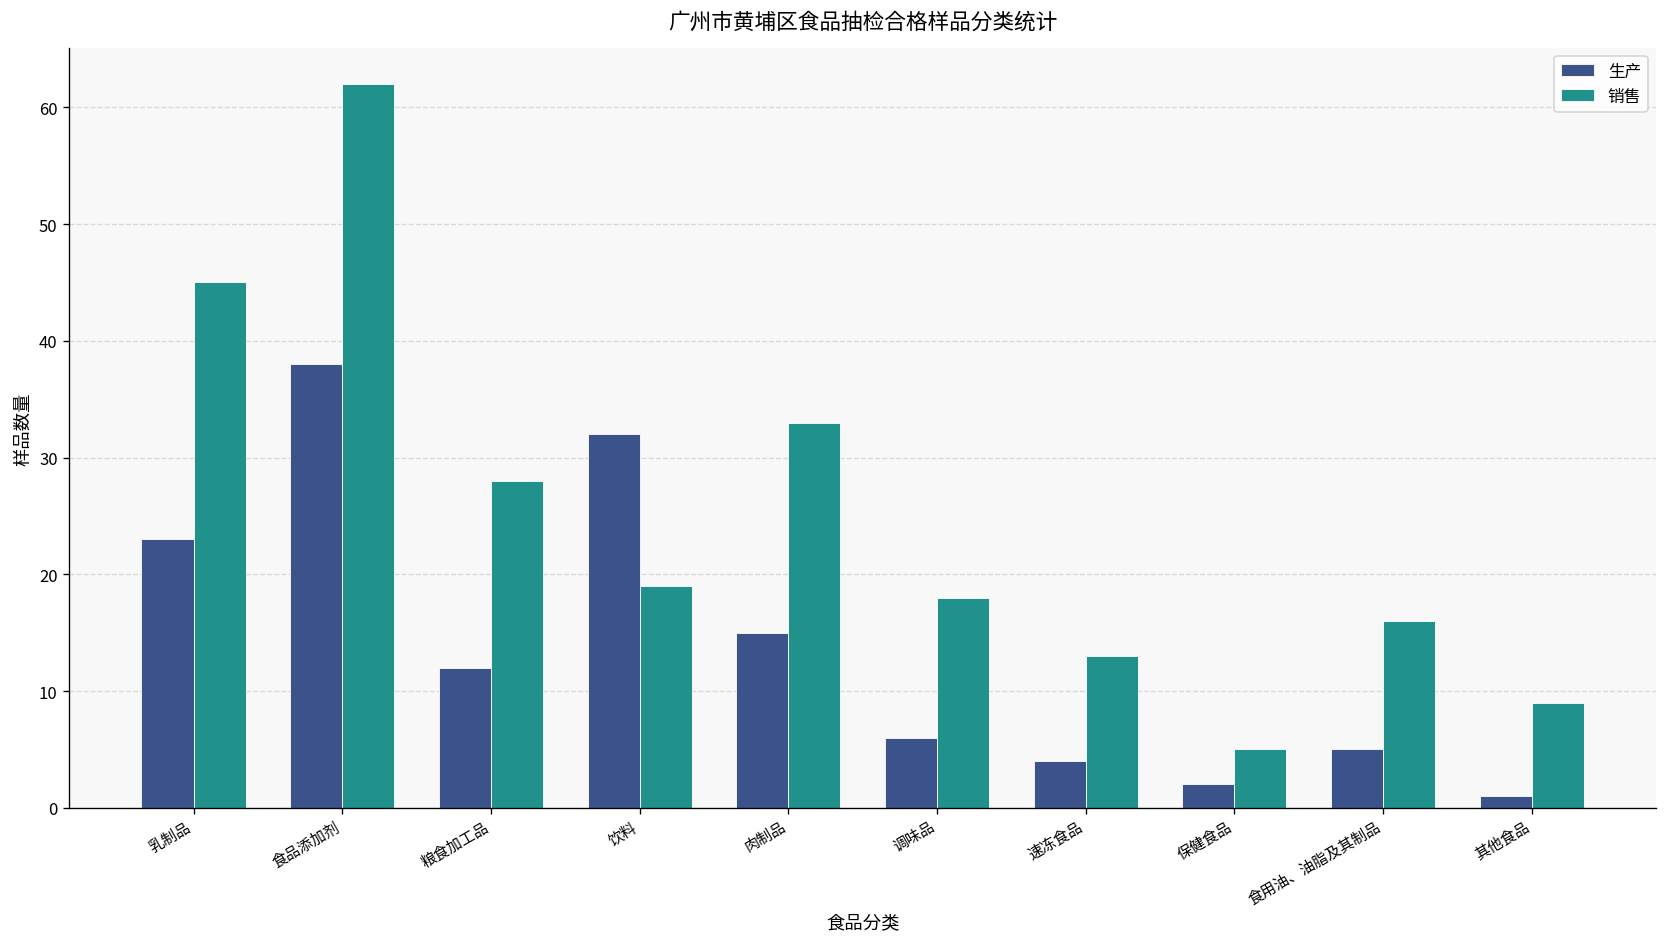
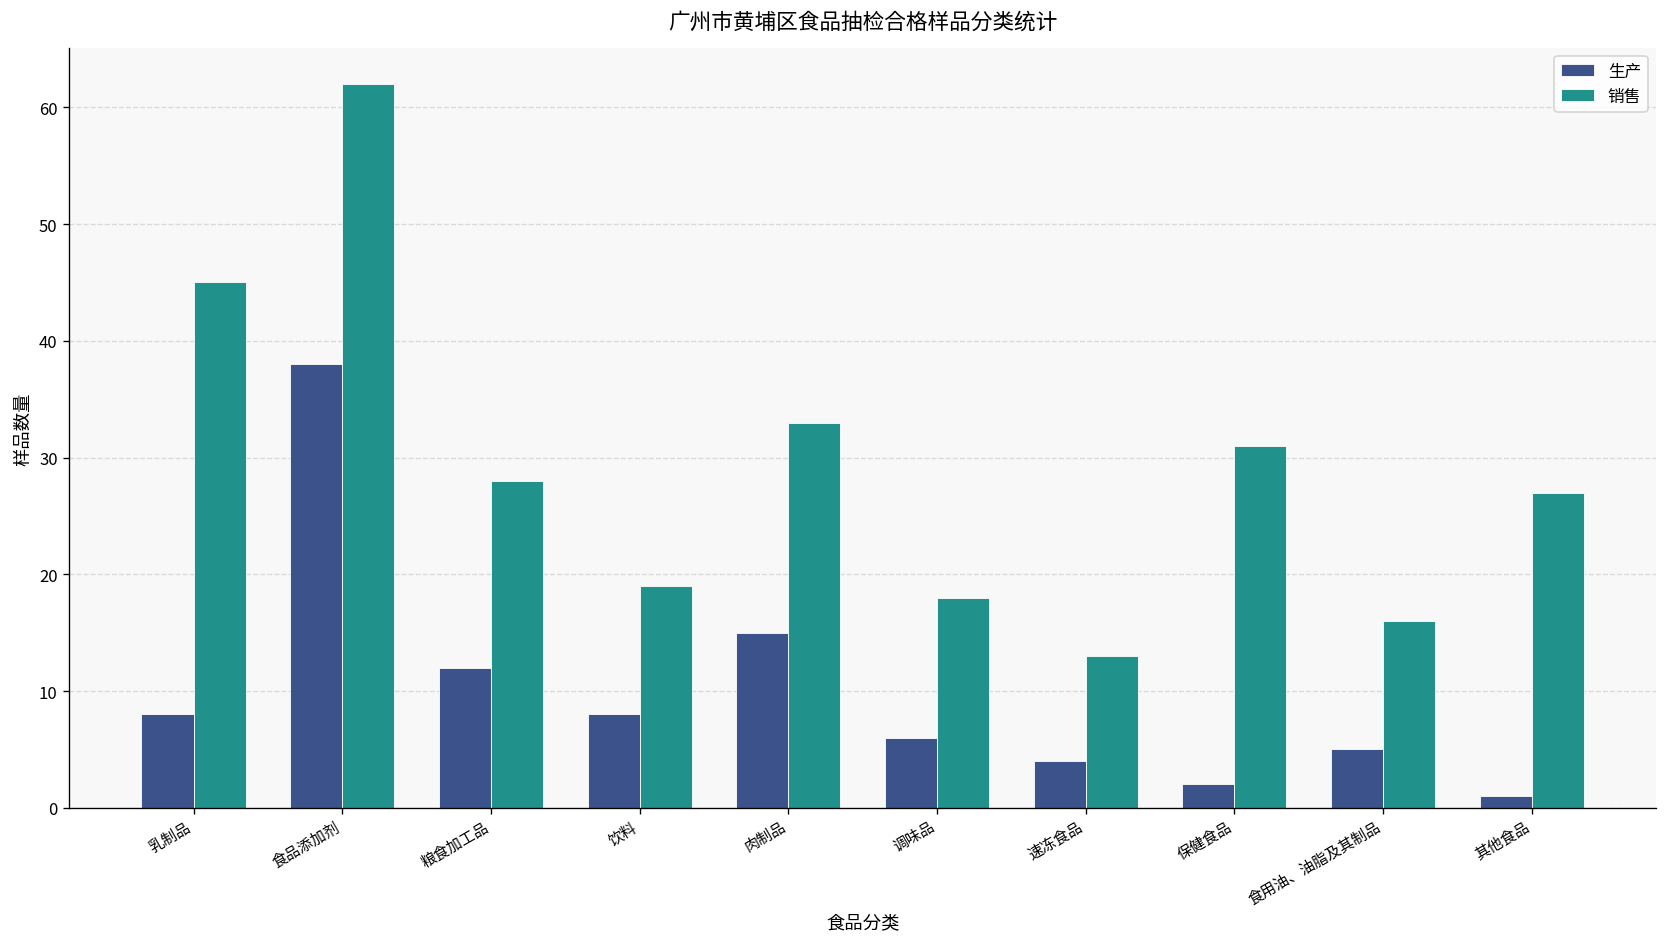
生产, 乳制品: 23 -> 8
生产, 饮料: 32 -> 8
销售, 保健食品: 5 -> 31
销售, 其他食品: 9 -> 27
